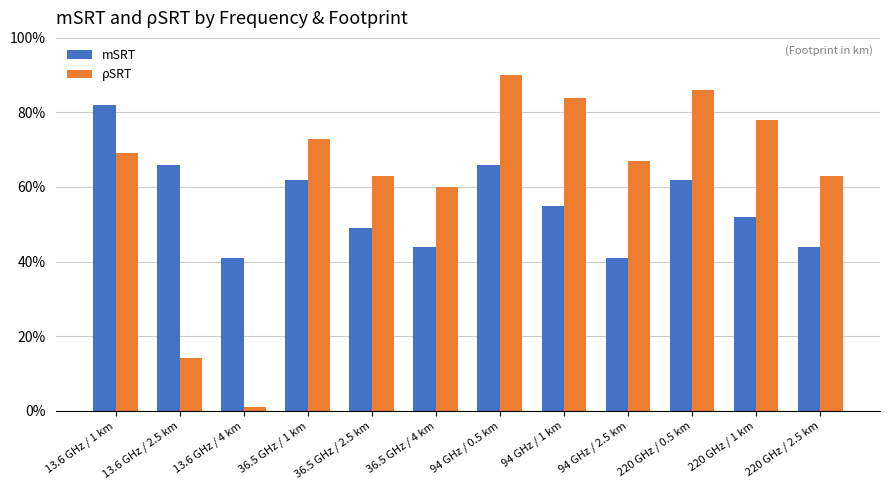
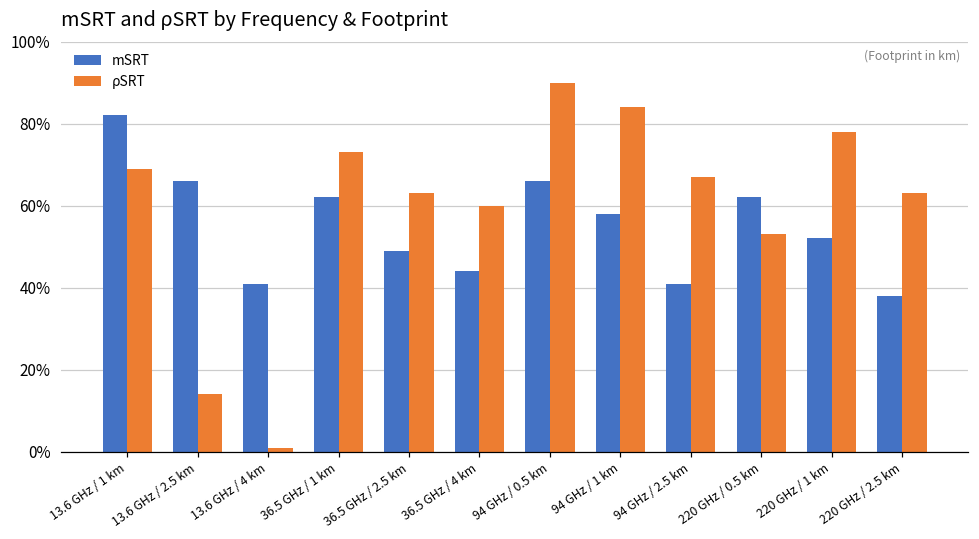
mSRT, 94 GHz / 1 km: 55% -> 58%
ρSRT, 220 GHz / 0.5 km: 86% -> 53%
mSRT, 220 GHz / 2.5 km: 44% -> 38%
